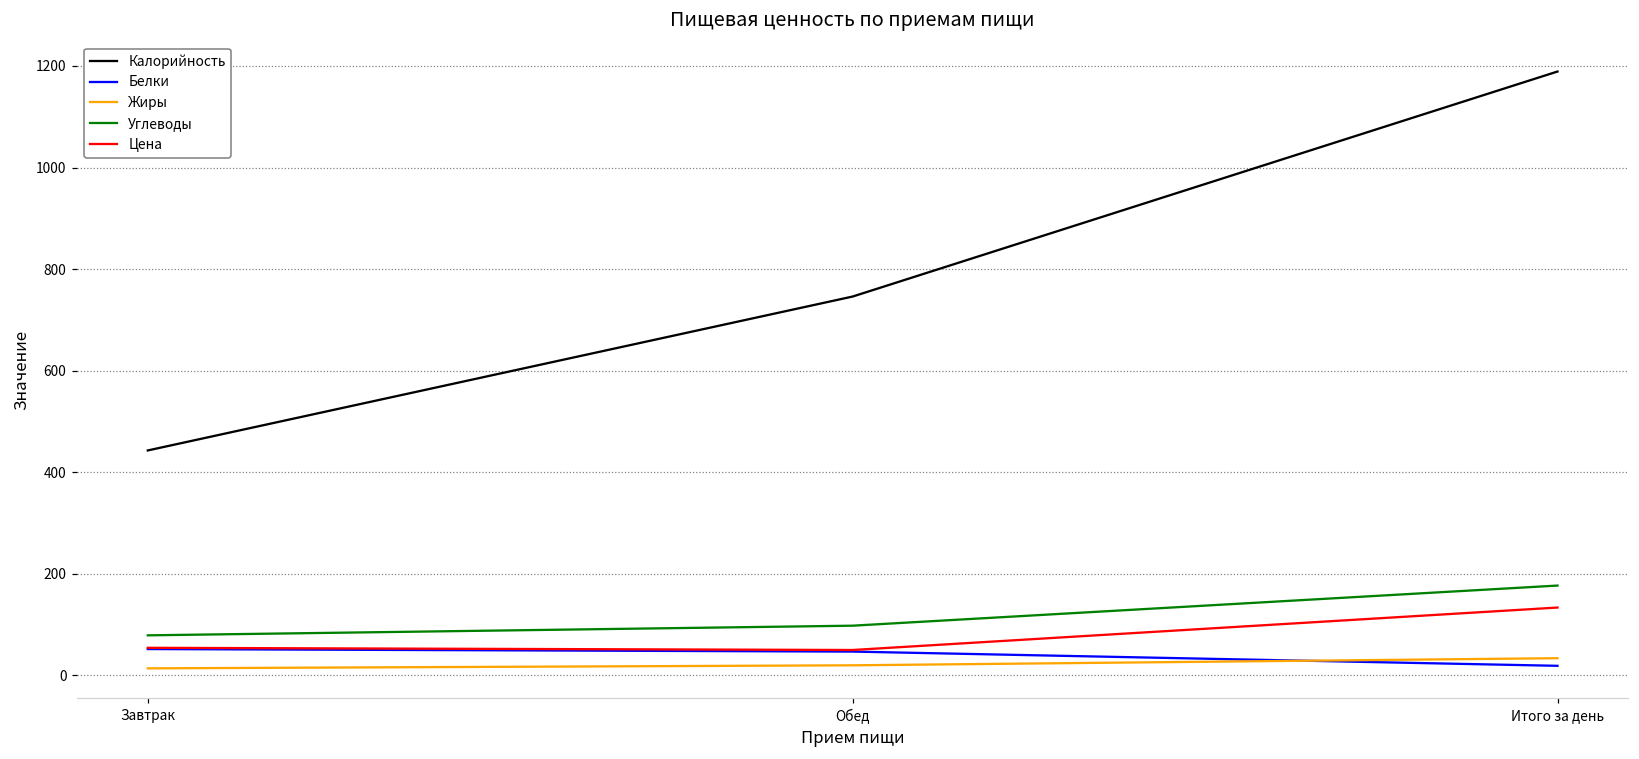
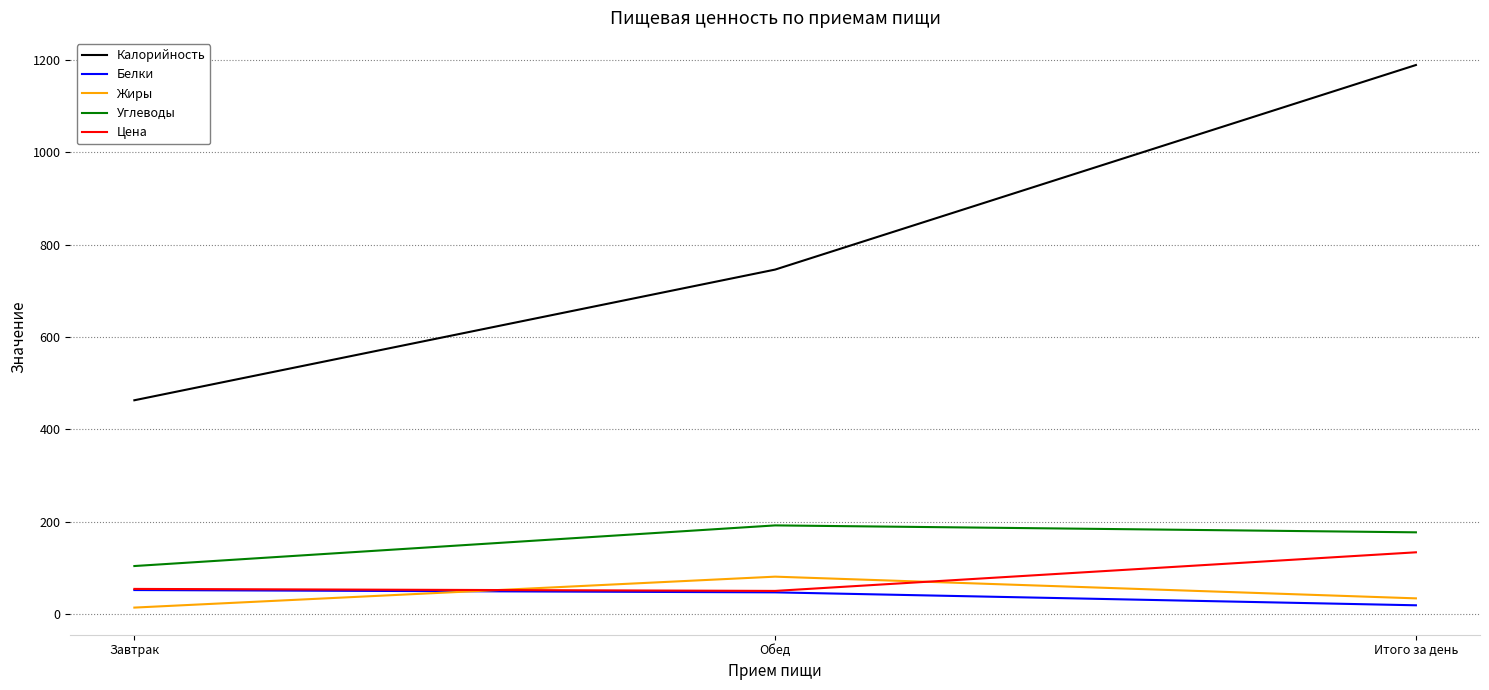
Калорийность, Завтрак: 440 -> 460
Углеводы, Завтрак: 80 -> 100
Жиры, Обед: 20 -> 80
Углеводы, Обед: 100 -> 190
